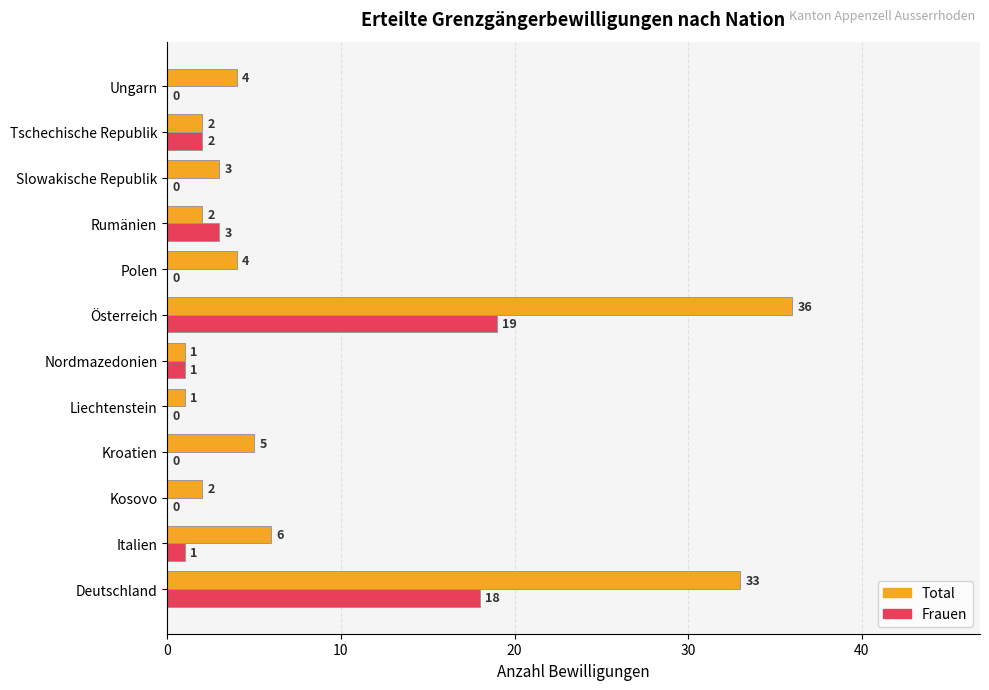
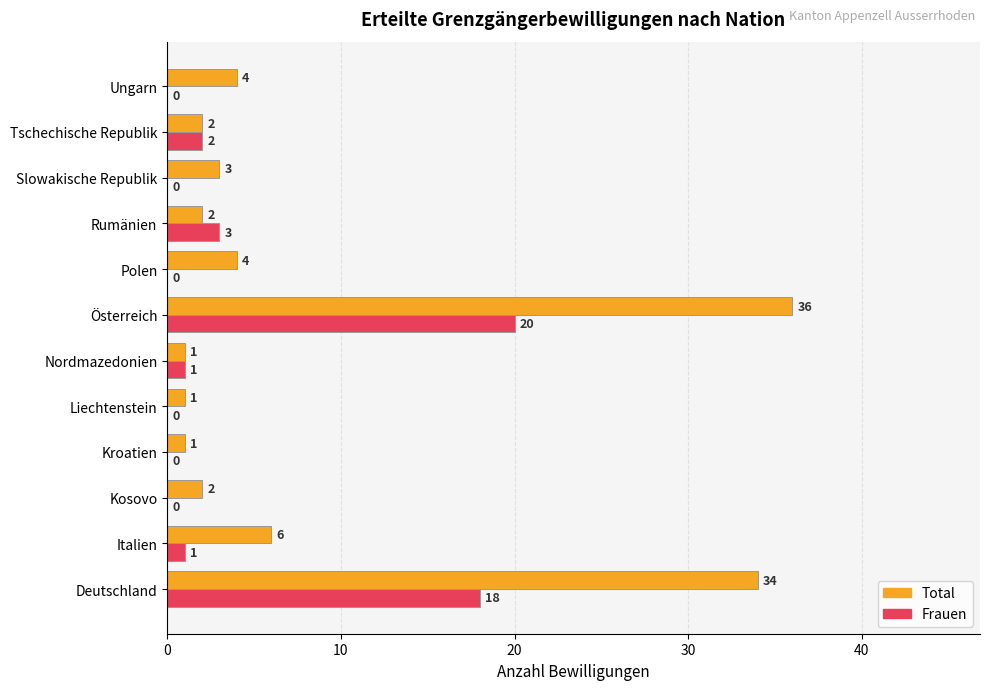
Frauen, Österreich: 19 -> 20
Total, Kroatien: 5 -> 1
Total, Deutschland: 33 -> 34
